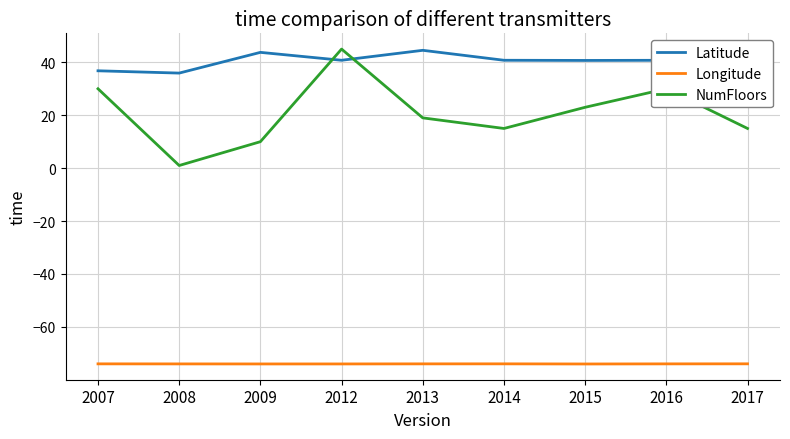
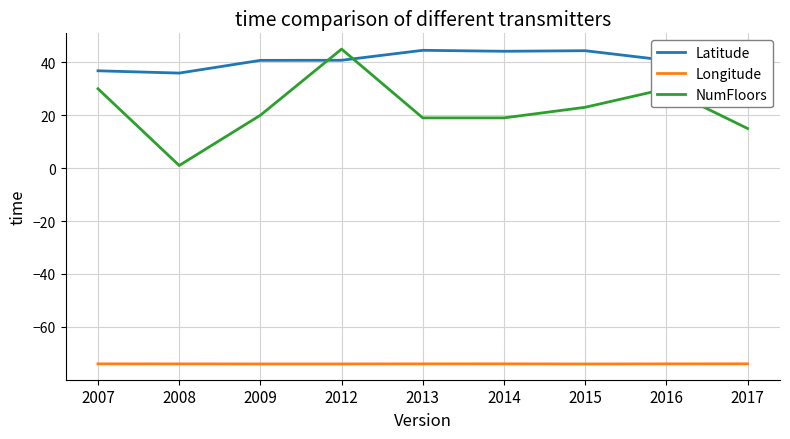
Latitude, 2009: 44 -> 41
NumFloors, 2009: 10 -> 20
Latitude, 2014: 41 -> 44
NumFloors, 2014: 15 -> 19
Latitude, 2015: 41 -> 44
